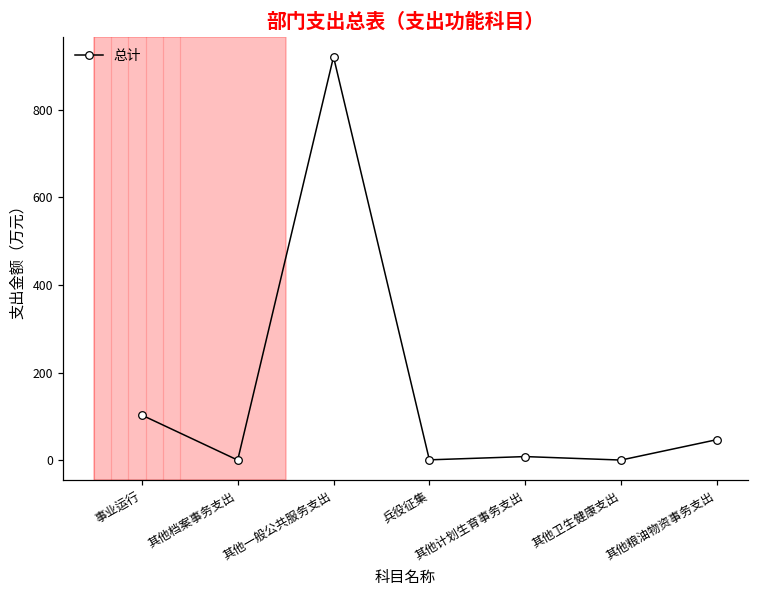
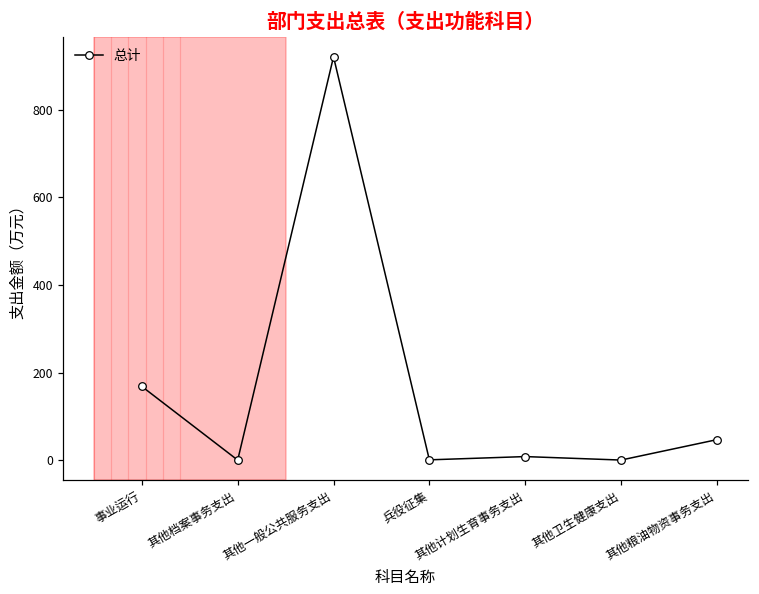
事业运行: 100 -> 170
